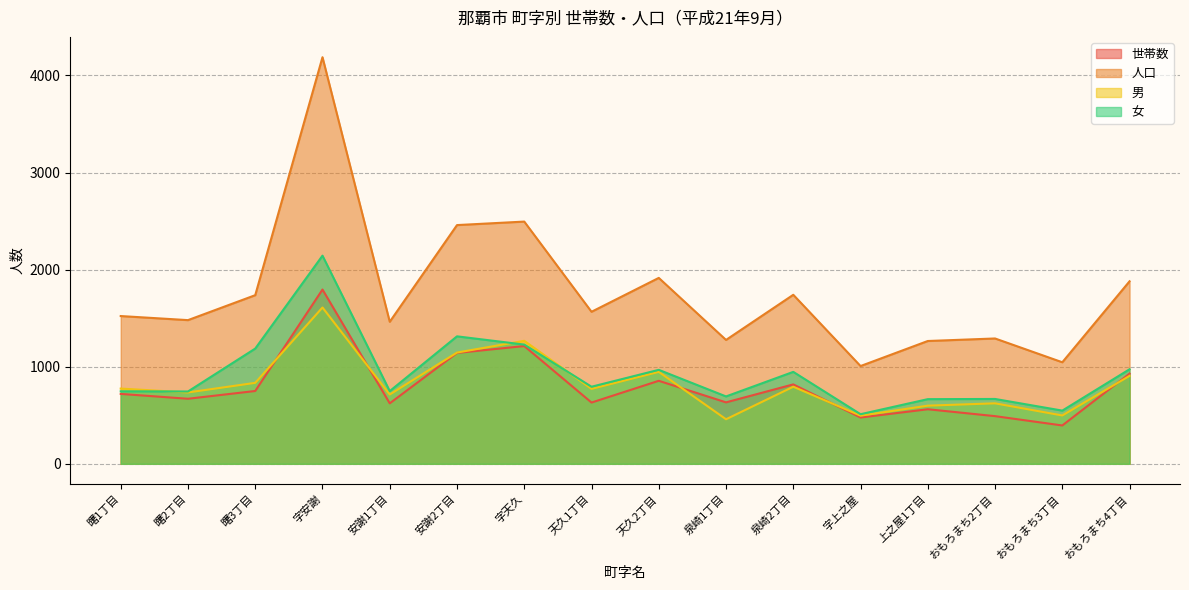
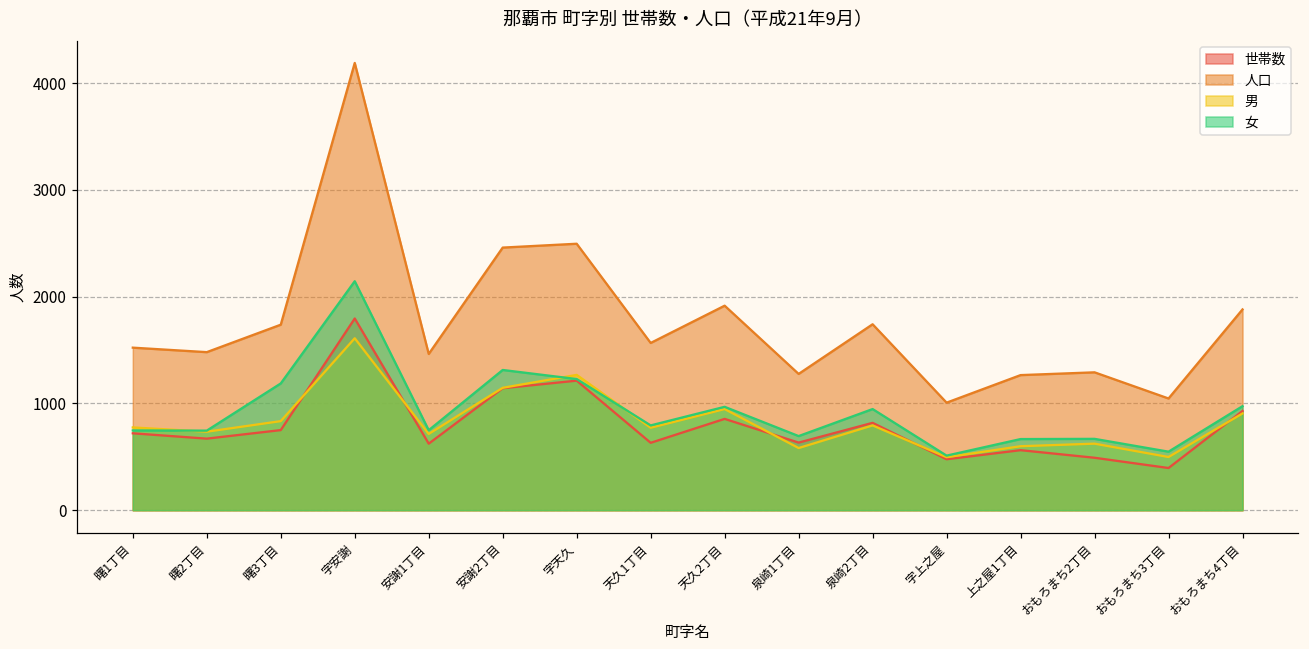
男, 泉崎1丁目: 500 -> 600
